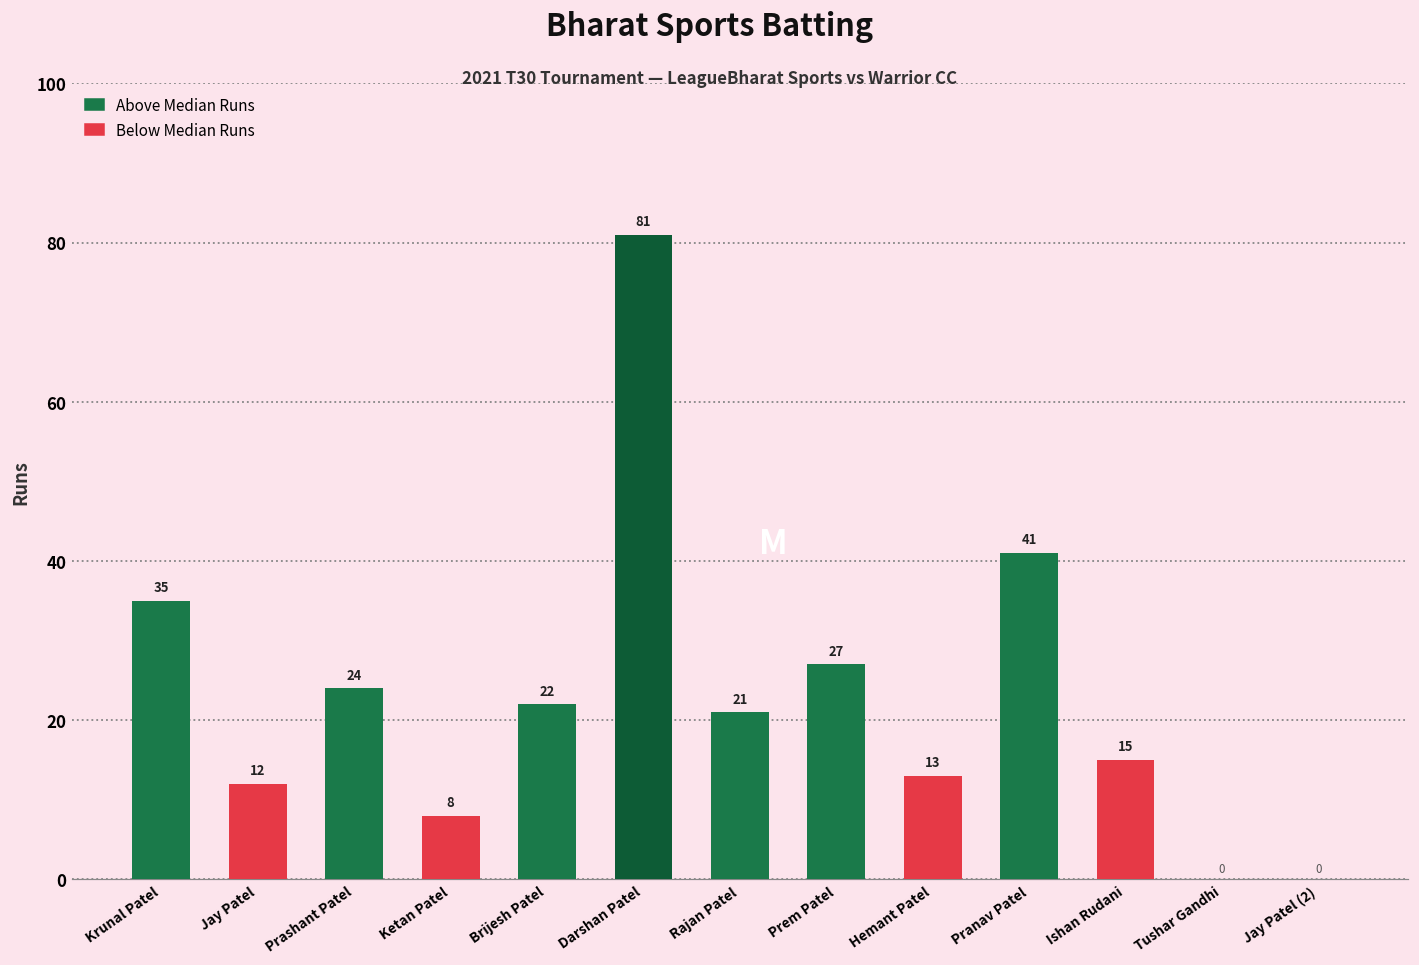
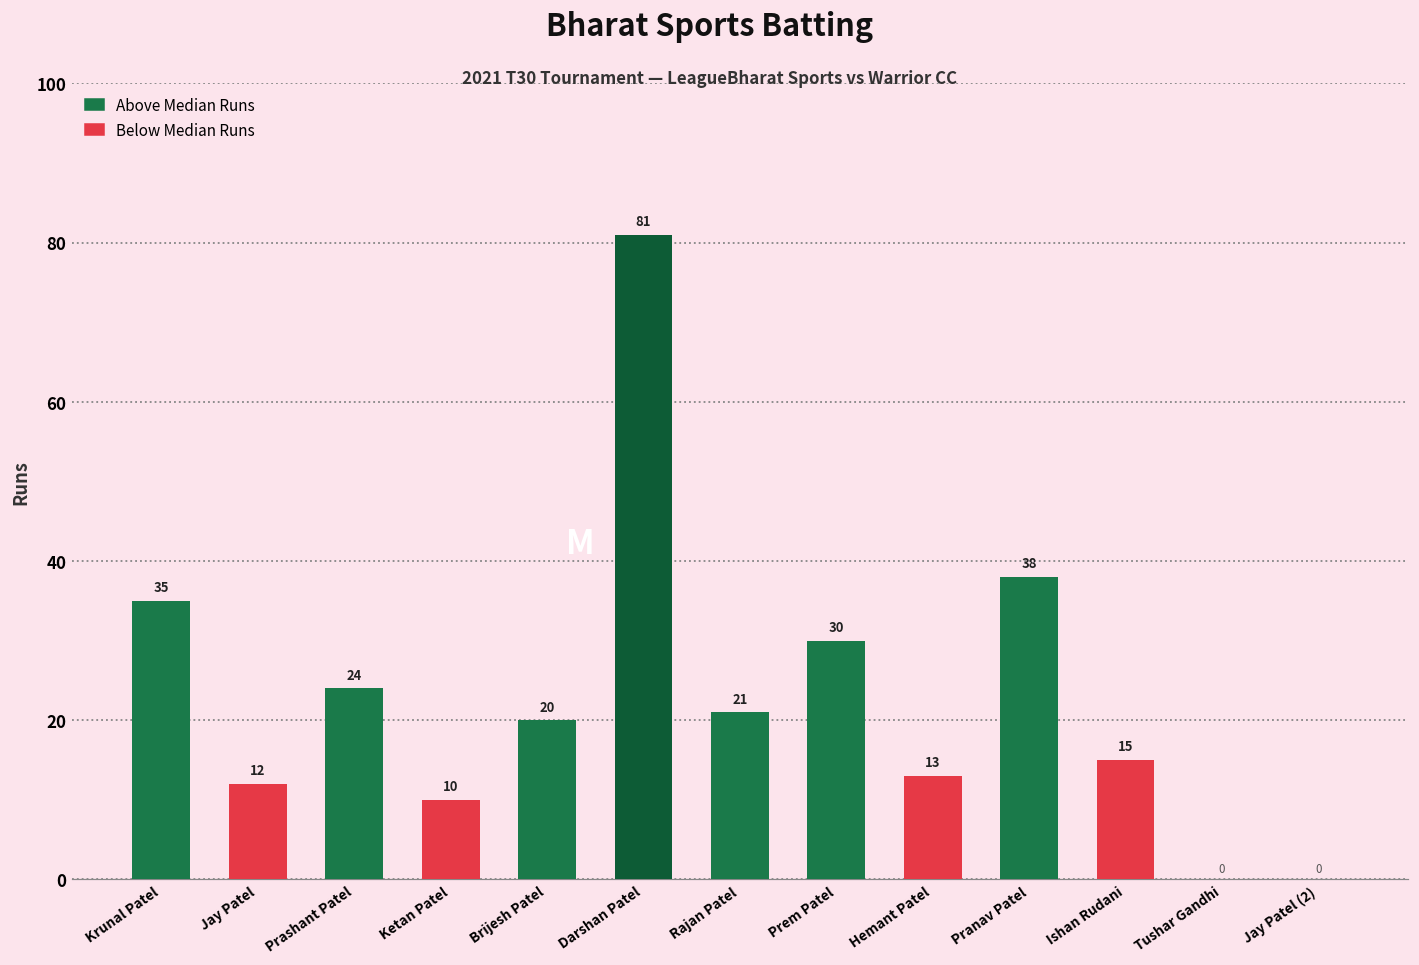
Ketan Patel: 8 -> 10
Brijesh Patel: 22 -> 20
Prem Patel: 27 -> 30
Pranav Patel: 41 -> 38
